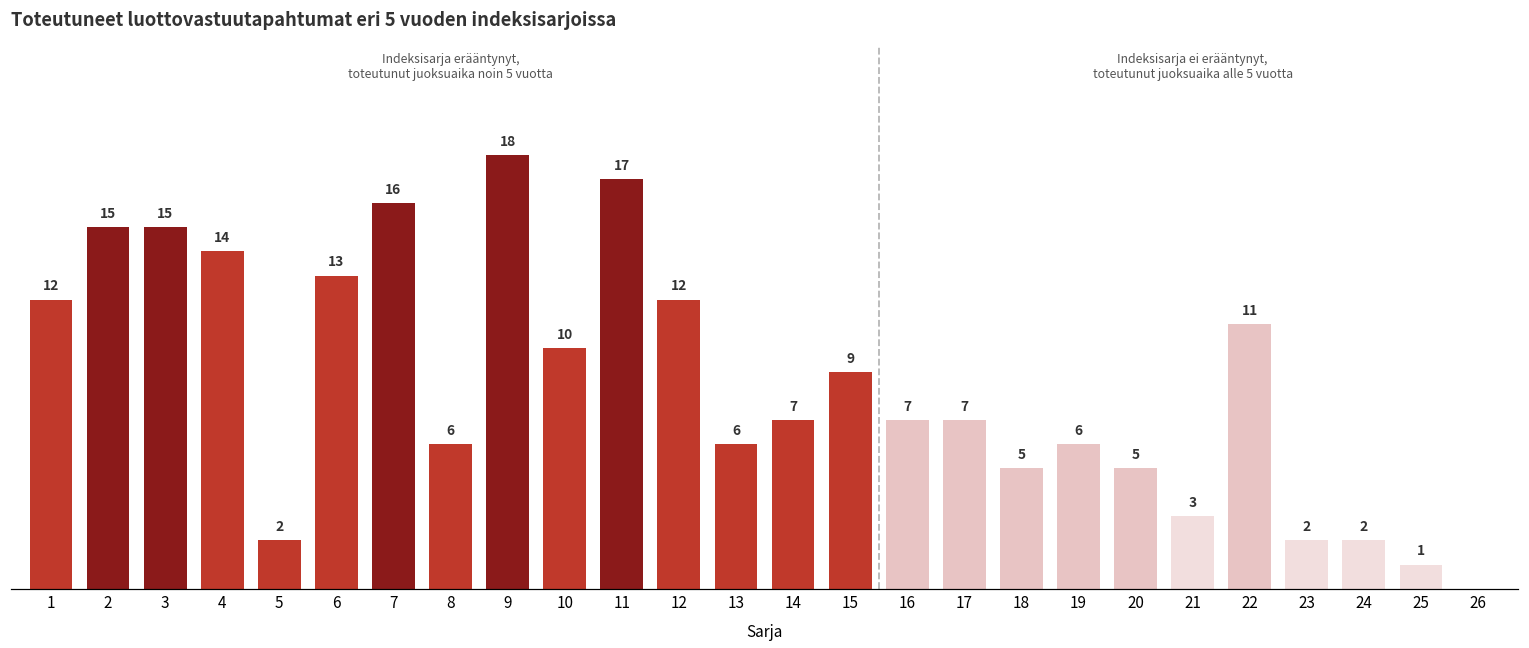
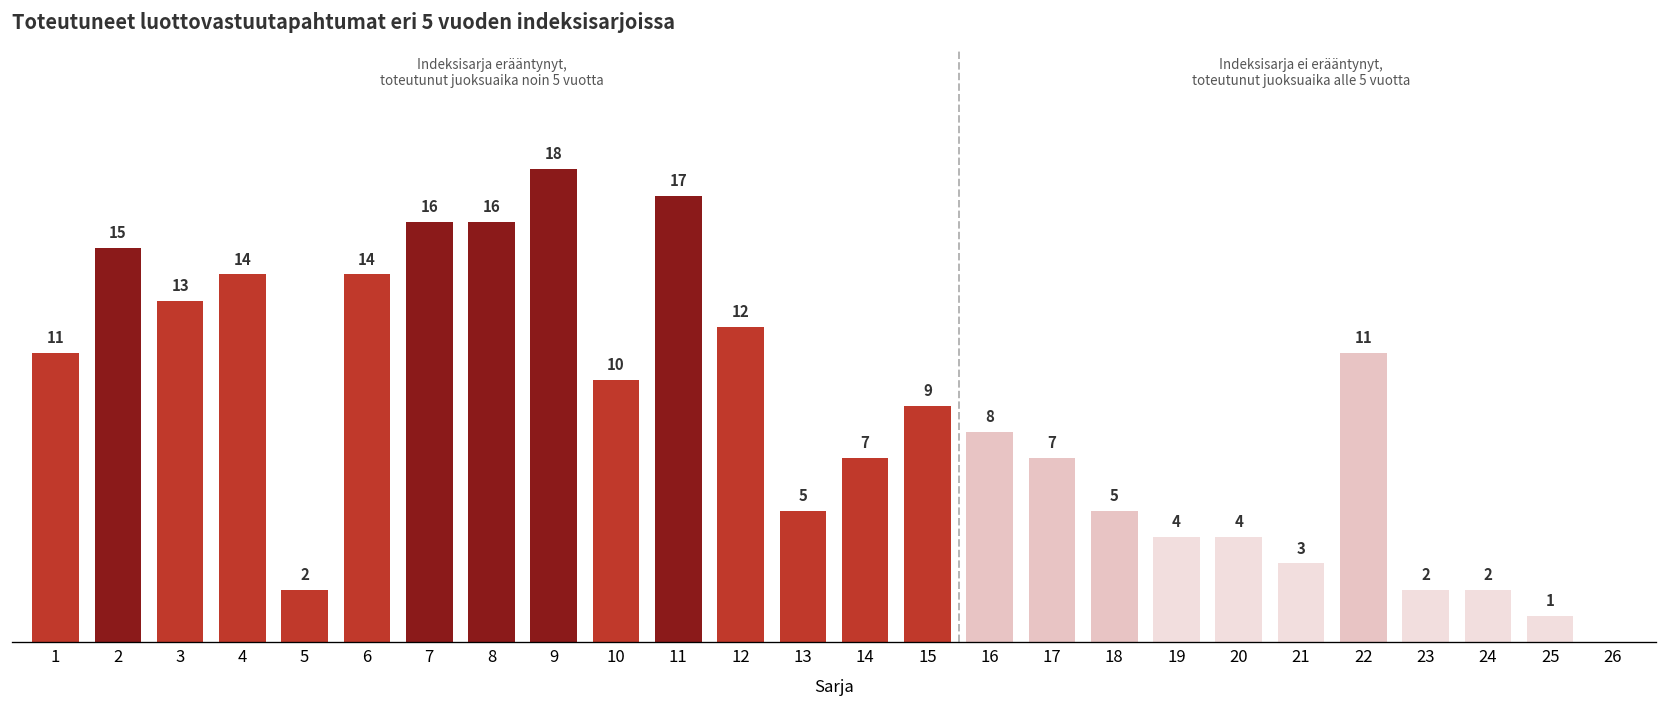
1: 12 -> 11
3: 15 -> 13
6: 13 -> 14
8: 6 -> 16
13: 6 -> 5
16: 7 -> 8
19: 6 -> 4
20: 5 -> 4
